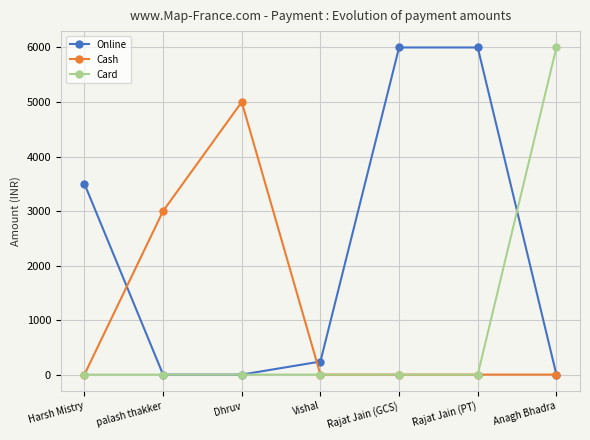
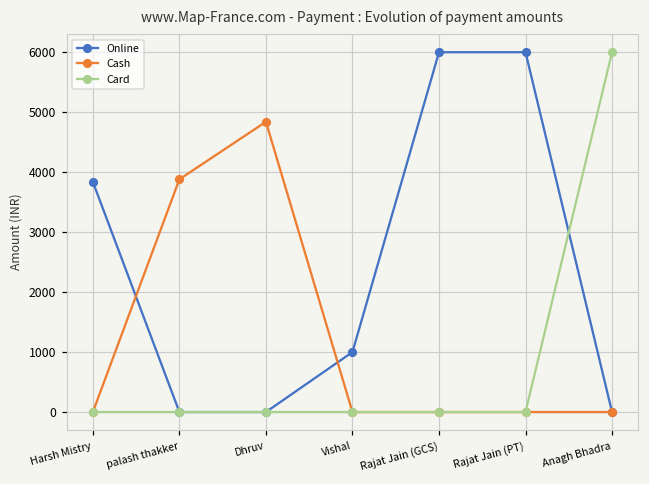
Online, Harsh Mistry: 3500 -> 3800
Cash, palash thakker: 3000 -> 3900
Cash, Dhruv: 5000 -> 4800
Online, Vishal: 200 -> 1000
